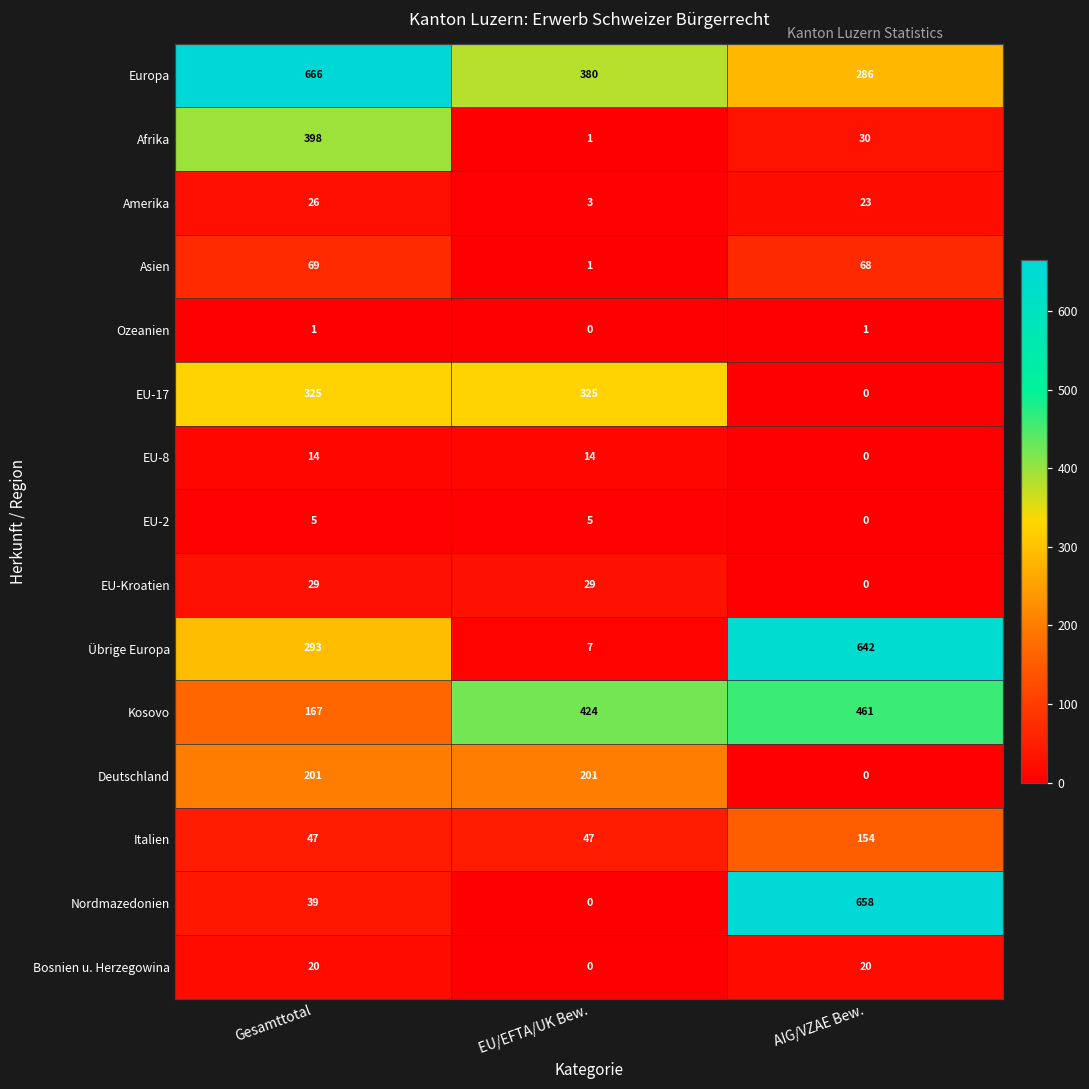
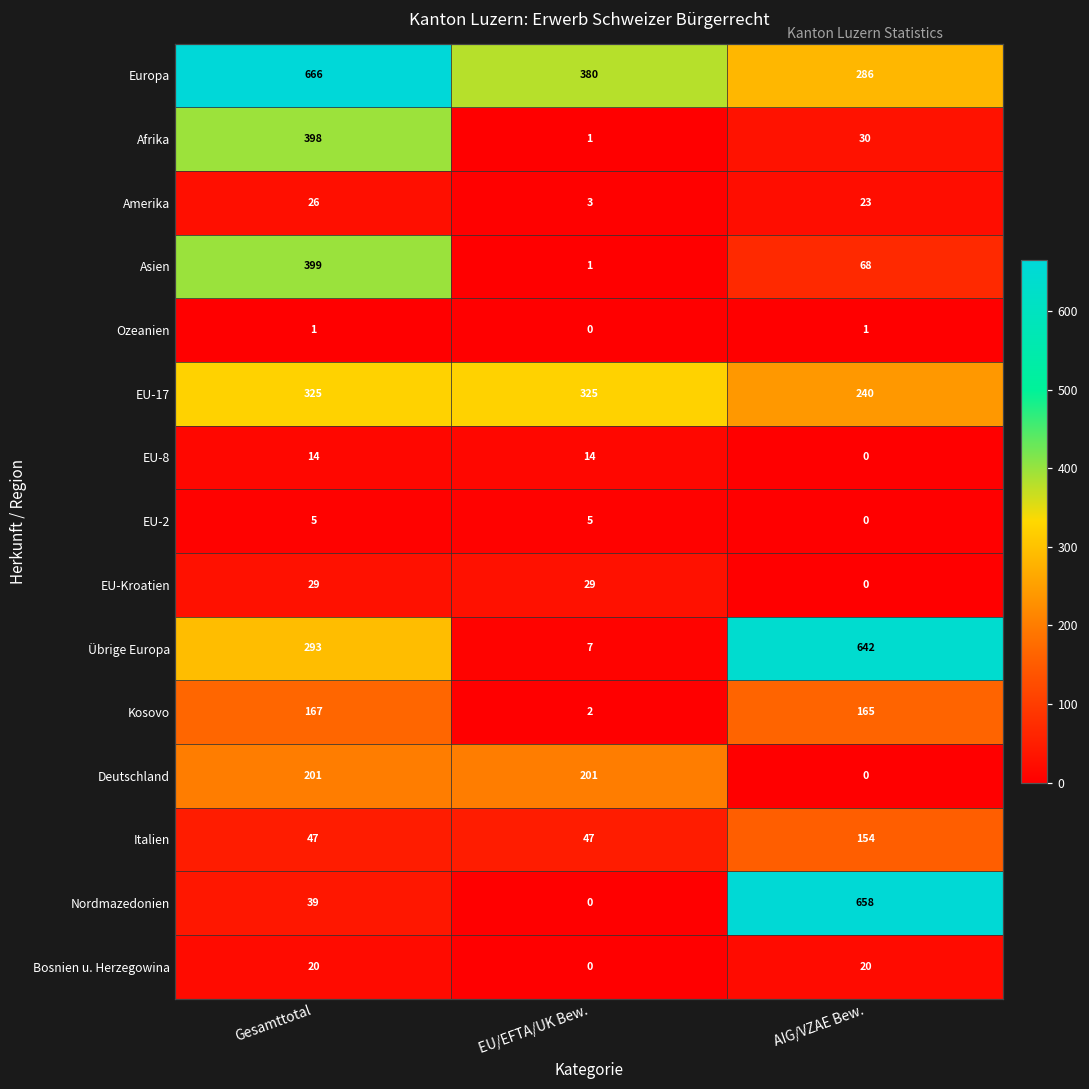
Asien, Gesamttotal: 69 -> 399
EU-17, AIG/VZAE Bew.: 0 -> 240
Kosovo, EU/EFTA/UK Bew.: 424 -> 2
Kosovo, AIG/VZAE Bew.: 461 -> 165
